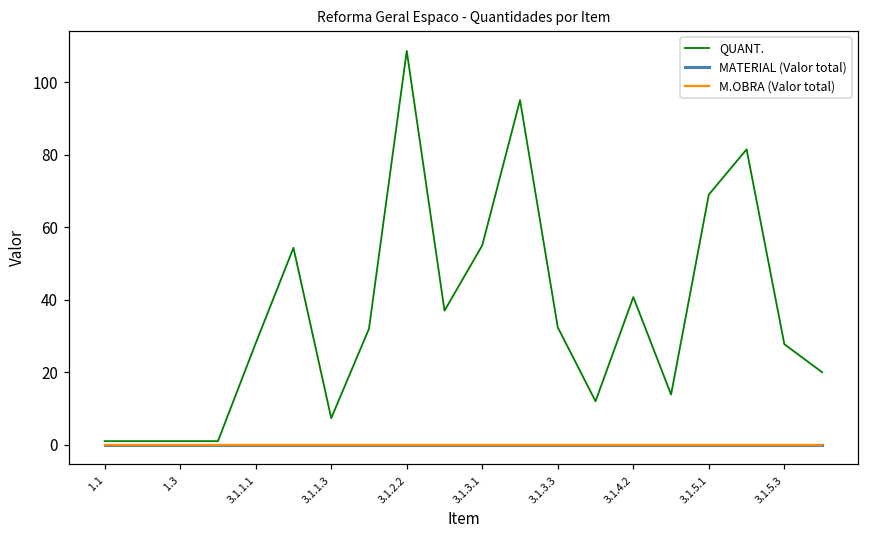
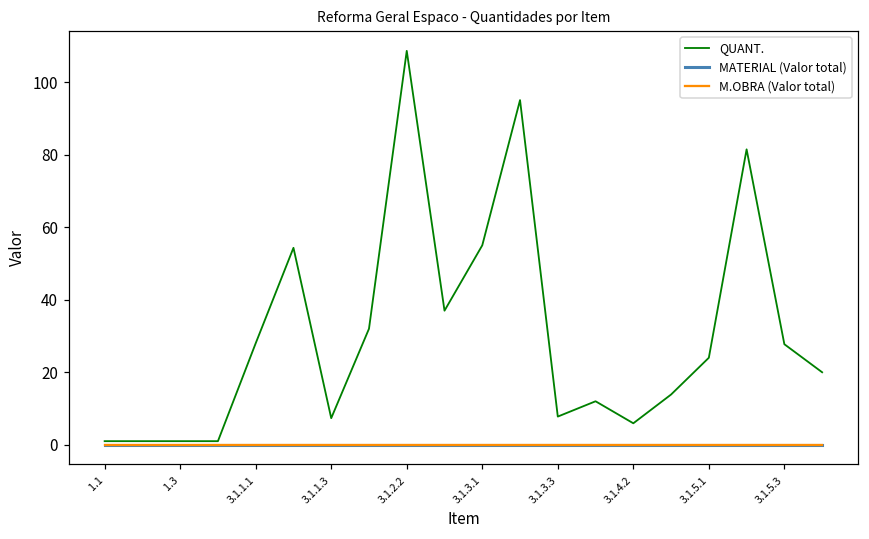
QUANT., 3.1.3.3: 32 -> 8
QUANT., 3.1.4.2: 41 -> 6
QUANT., 3.1.5.1: 69 -> 24
